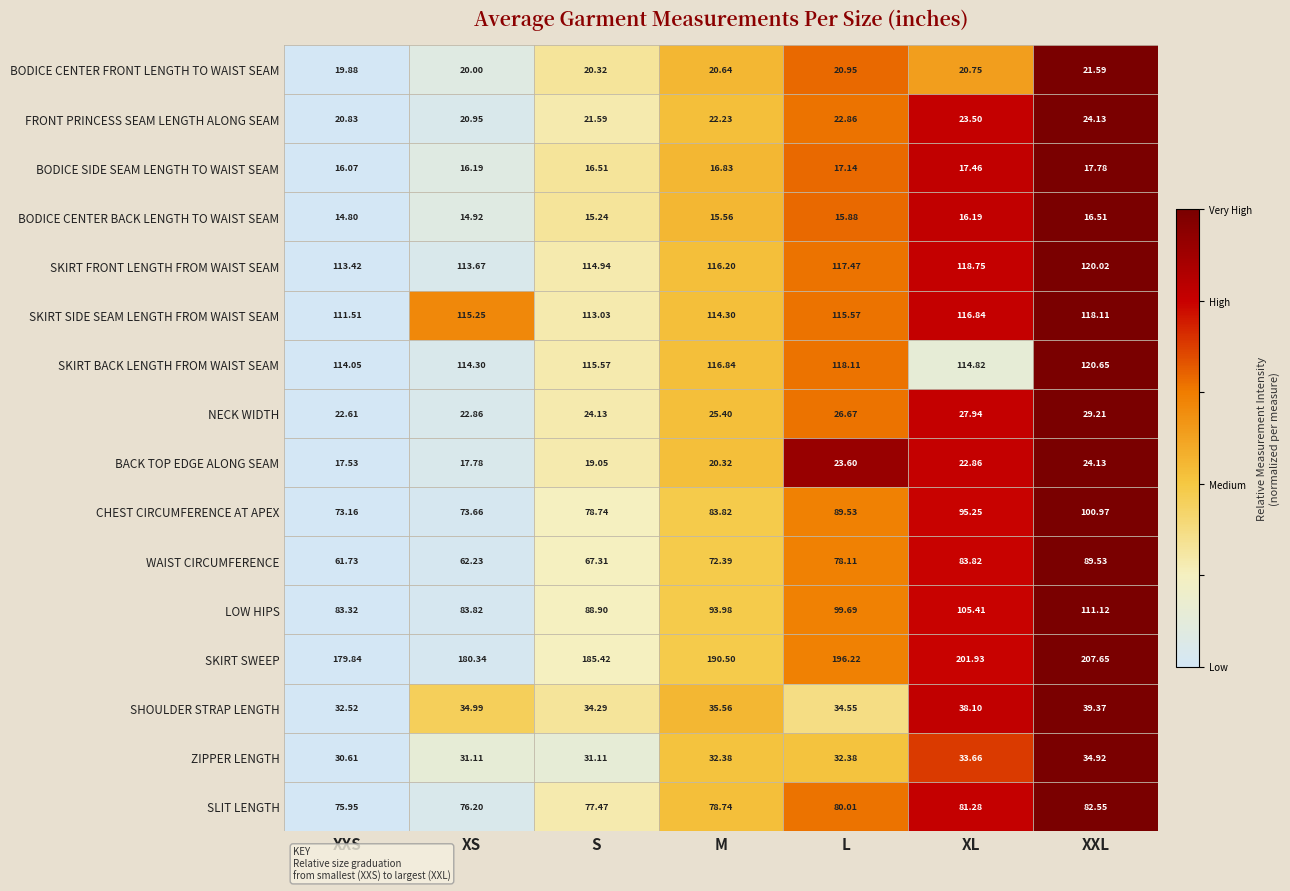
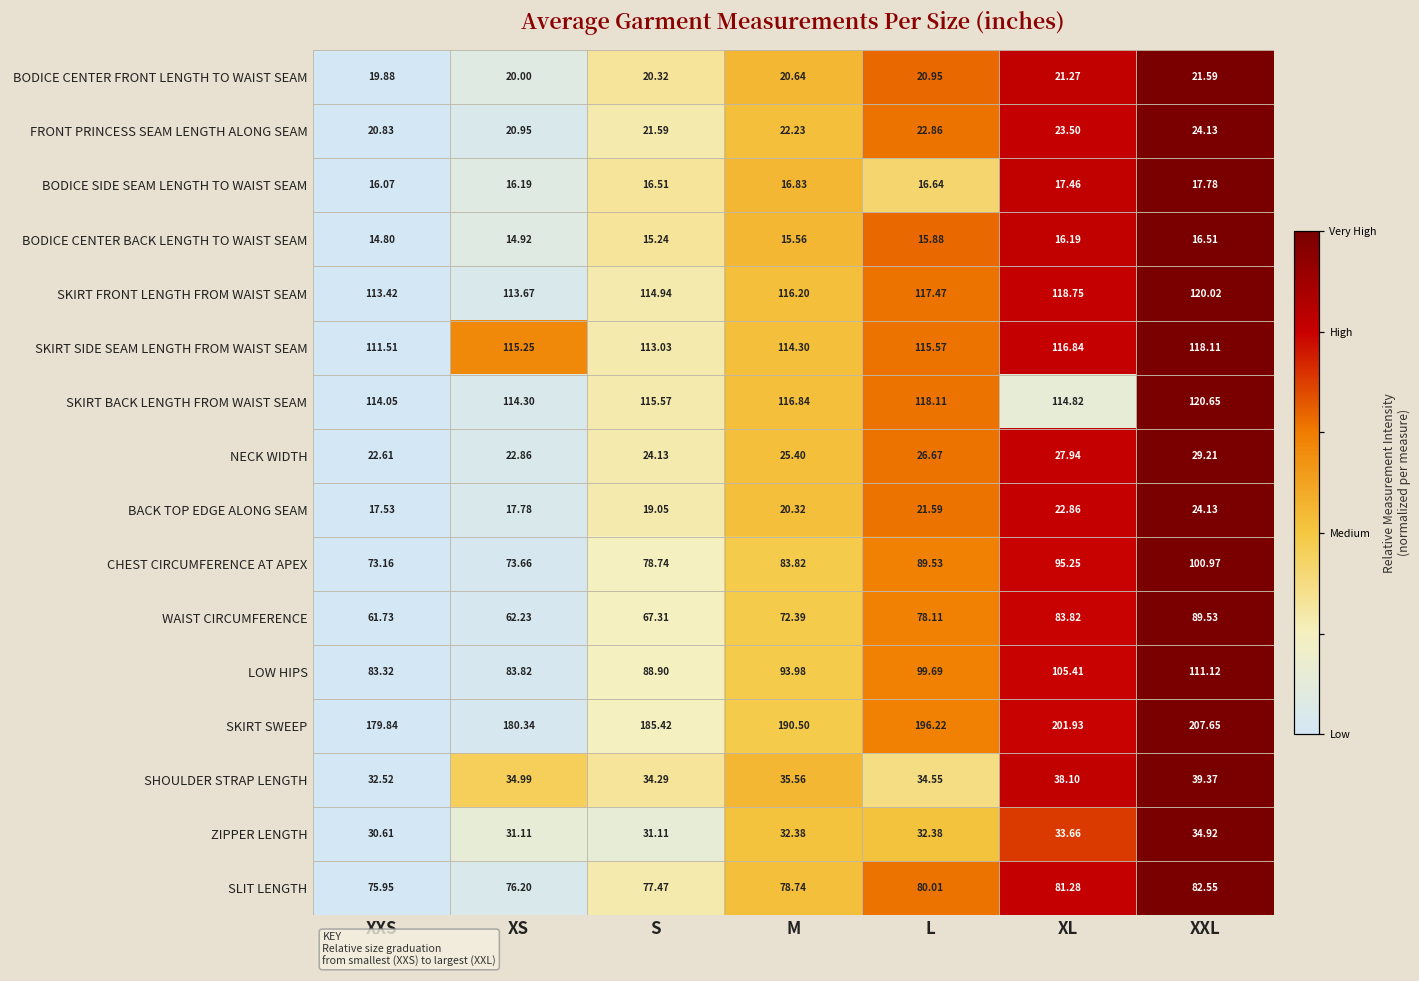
BODICE CENTER FRONT LENGTH TO WAIST SEAM, XL: 20.75 -> 21.27
BODICE SIDE SEAM LENGTH TO WAIST SEAM, L: 17.14 -> 16.64
BACK TOP EDGE ALONG SEAM, L: 23.60 -> 21.59
